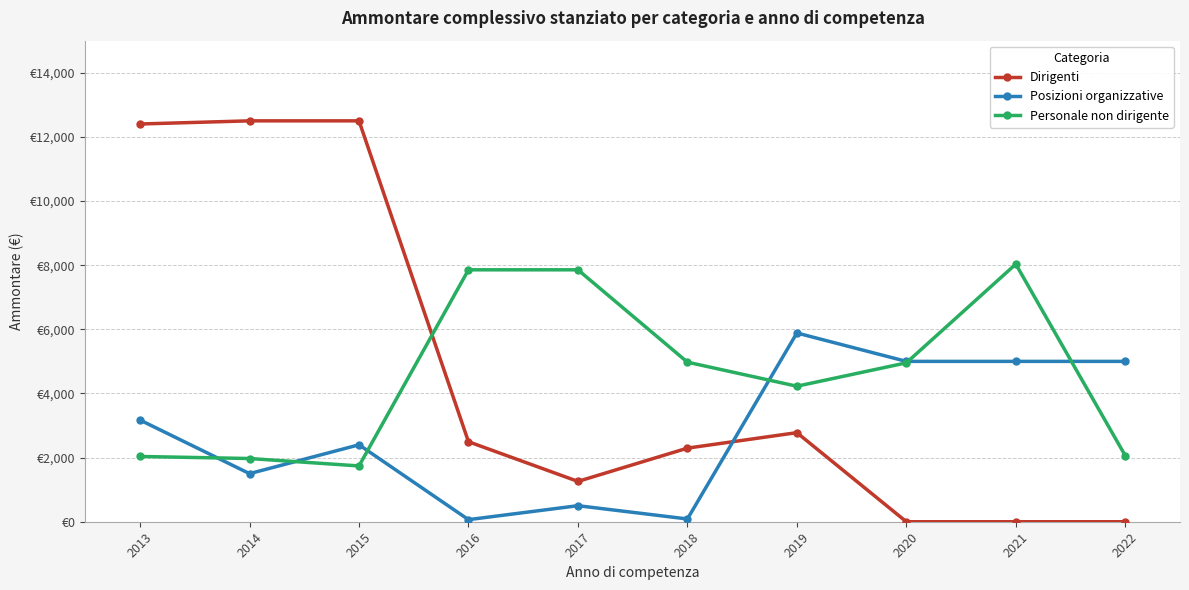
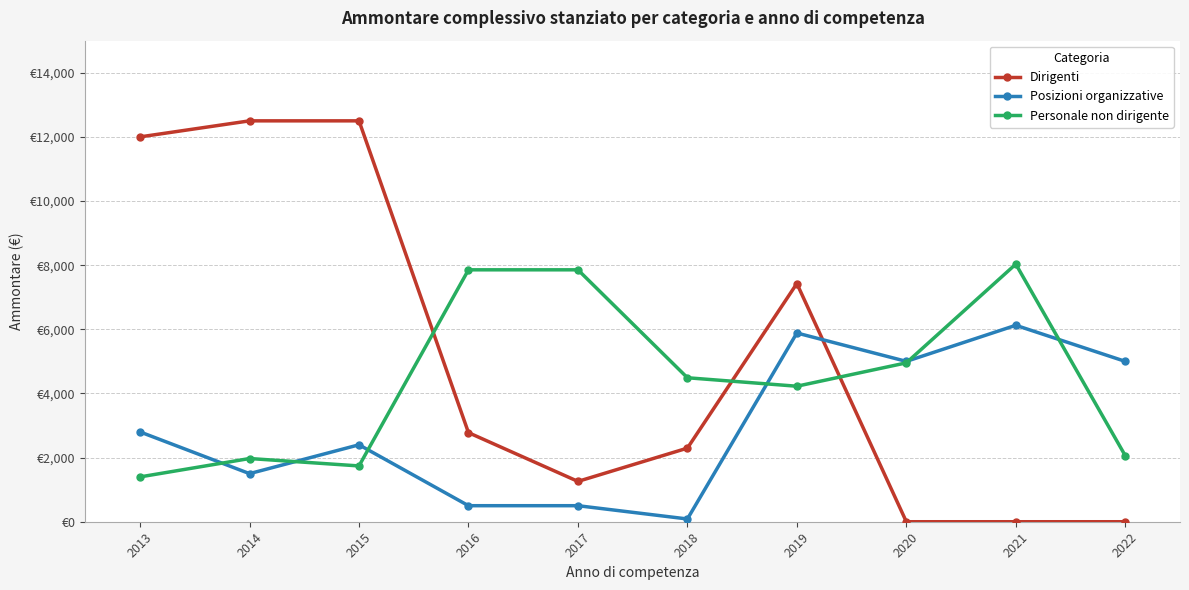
Dirigenti, 2013: €12,400 -> €12,000
Posizioni organizzative, 2013: €3,200 -> €2,800
Personale non dirigente, 2013: €2,000 -> €1,400
Dirigenti, 2016: €2,500 -> €2,800
Posizioni organizzative, 2016: €100 -> €500
Personale non dirigente, 2018: €5,000 -> €4,500
Dirigenti, 2019: €2,800 -> €7,400
Posizioni organizzative, 2021: €5,000 -> €6,100
